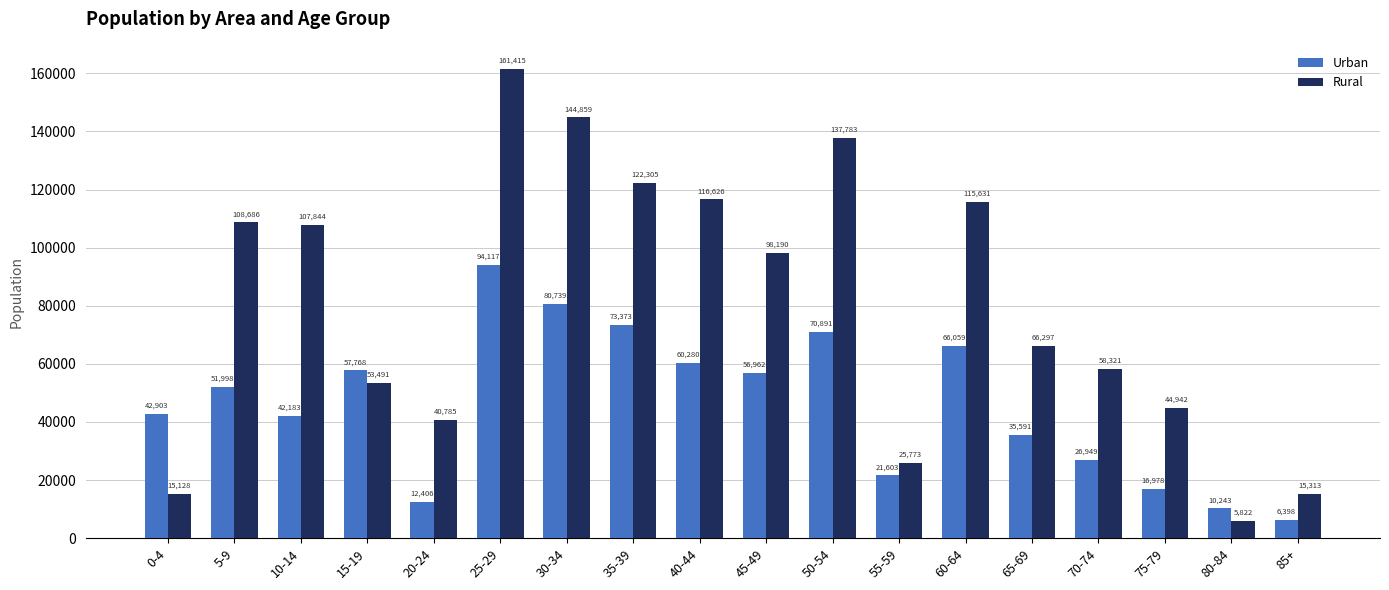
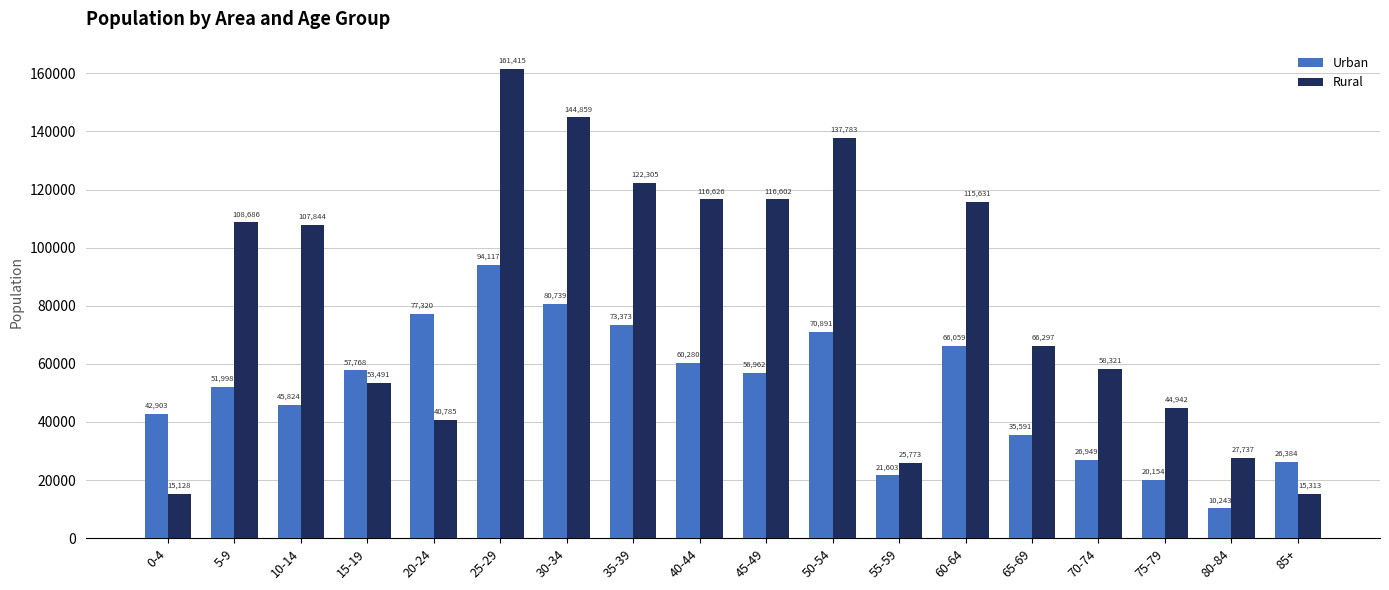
Urban, 10-14: 42,183 -> 45,824
Urban, 20-24: 12,406 -> 77,320
Rural, 45-49: 98,190 -> 116,602
Urban, 75-79: 16,978 -> 20,154
Rural, 80-84: 5,822 -> 27,737
Urban, 85+: 6,398 -> 26,384
